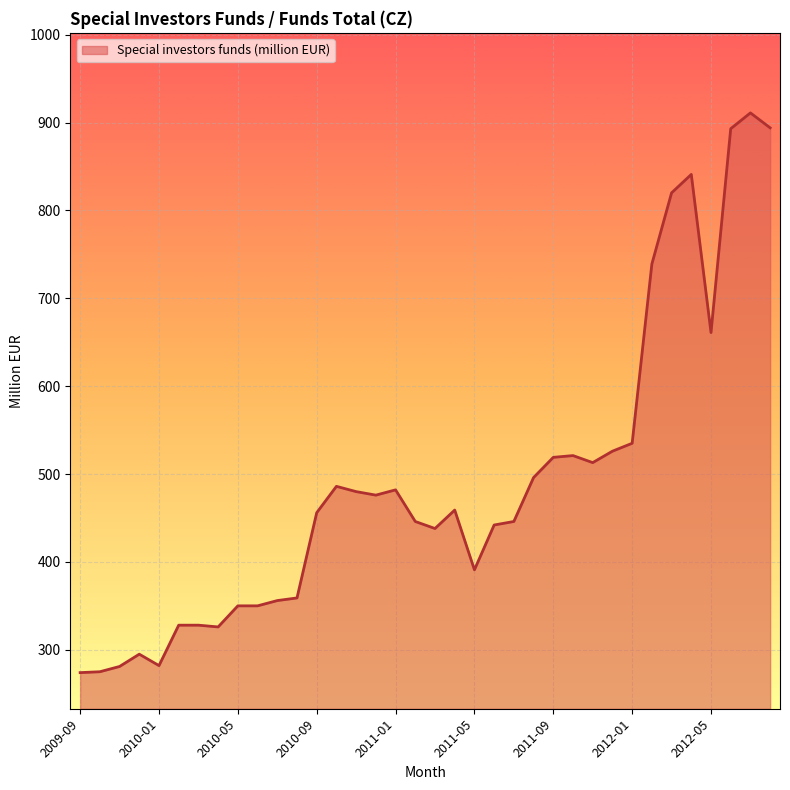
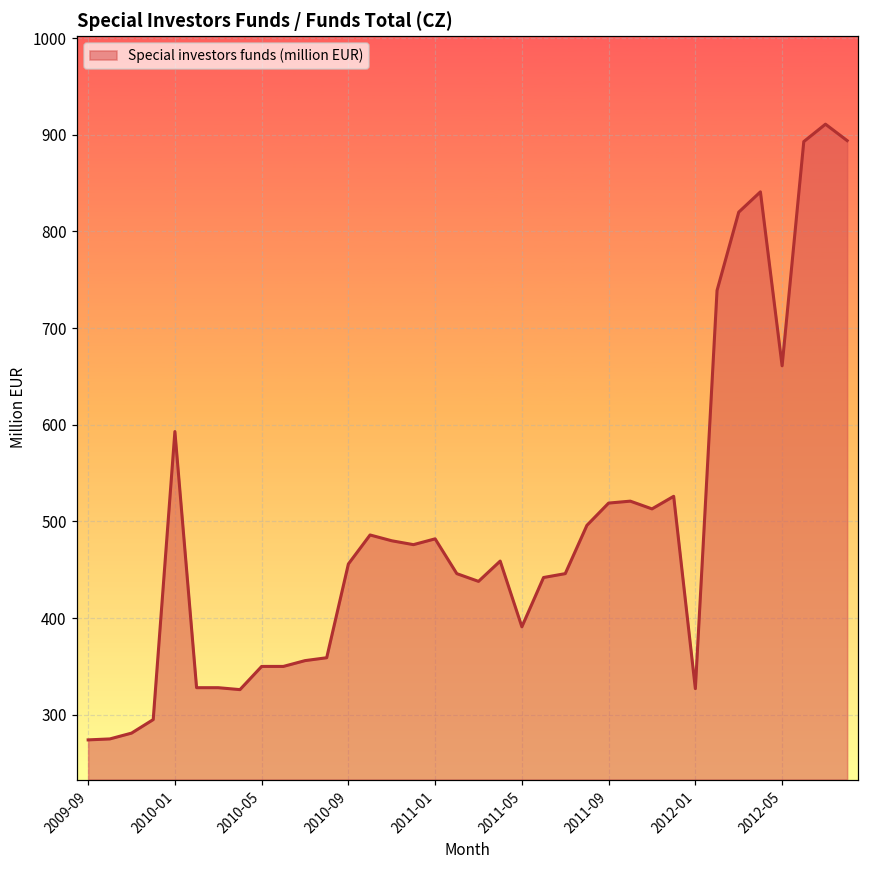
2010-01: 280 -> 590
2012-01: 540 -> 330
